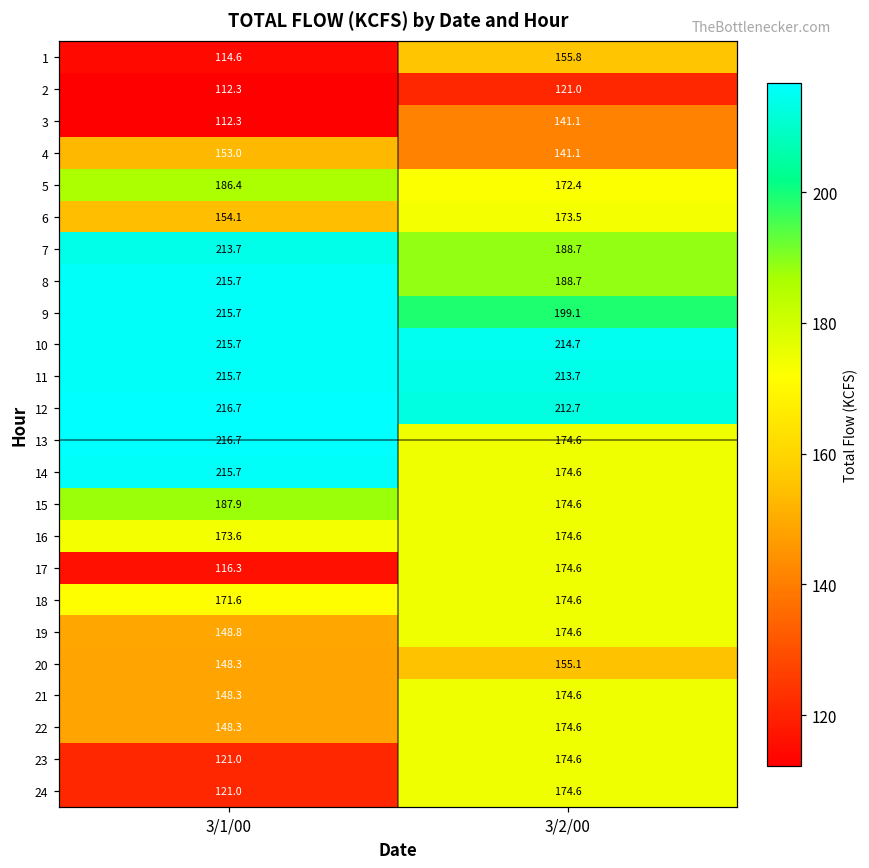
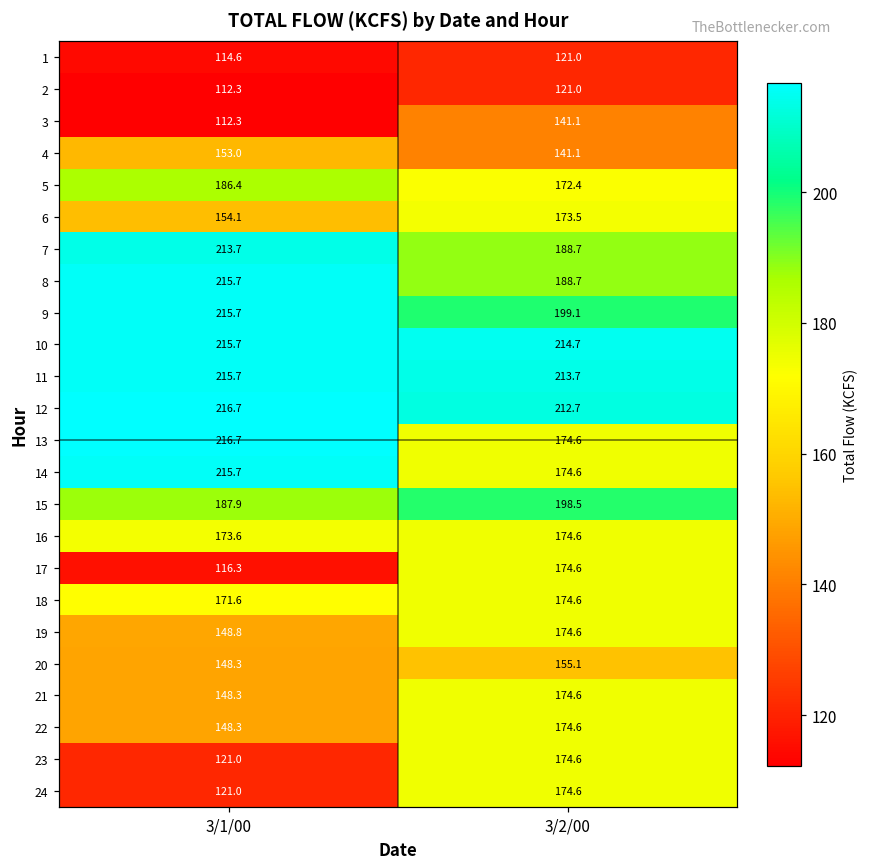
1, 3/2/00: 155.8 -> 121.0
15, 3/2/00: 174.6 -> 198.5
